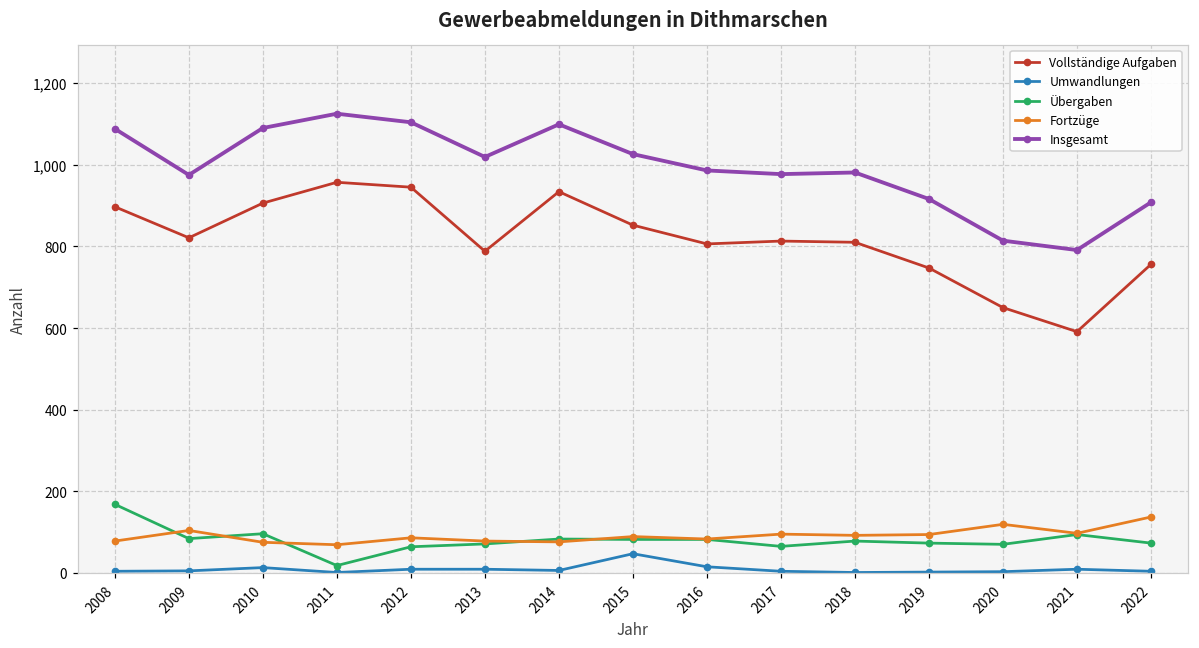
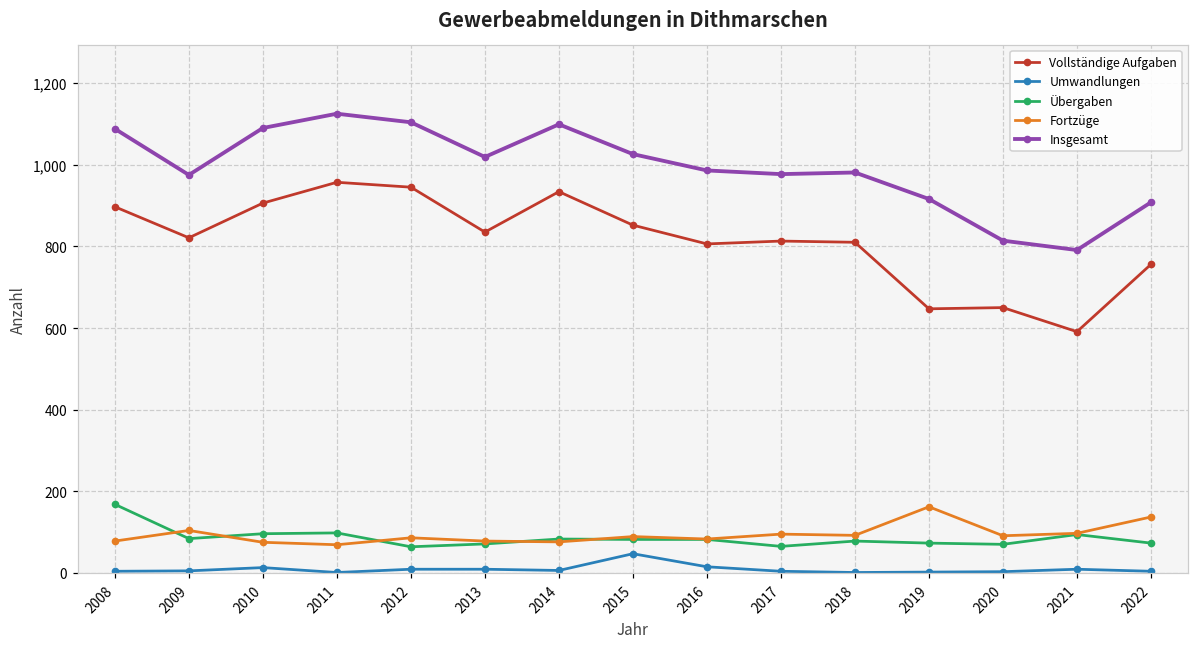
Übergaben, 2011: 20 -> 100
Vollständige Aufgaben, 2013: 790 -> 840
Vollständige Aufgaben, 2019: 750 -> 650
Fortzüge, 2019: 90 -> 160
Fortzüge, 2020: 120 -> 90
